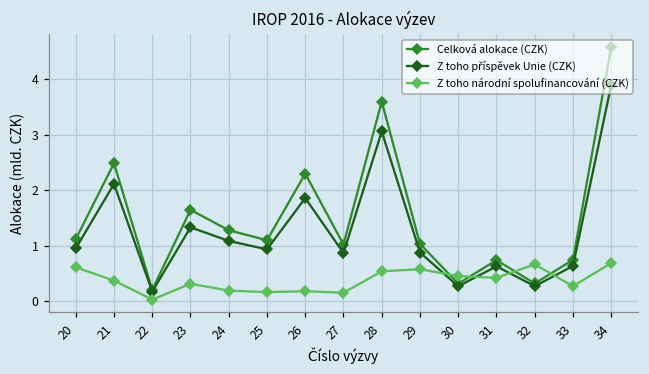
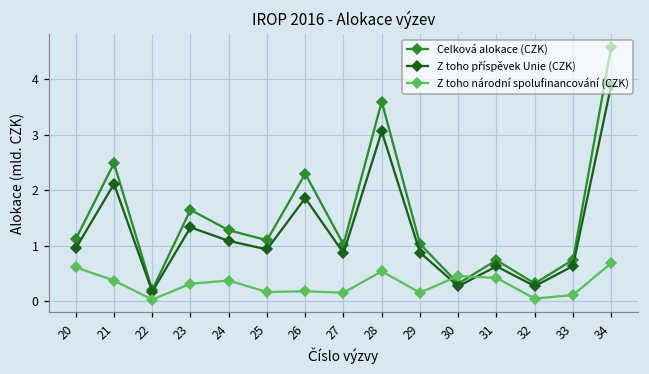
Z toho národní spolufinancování (CZK), 24: 0.2 -> 0.4
Z toho národní spolufinancování (CZK), 29: 0.6 -> 0.2
Z toho národní spolufinancování (CZK), 32: 0.7 -> 0.0
Z toho národní spolufinancování (CZK), 33: 0.3 -> 0.1
